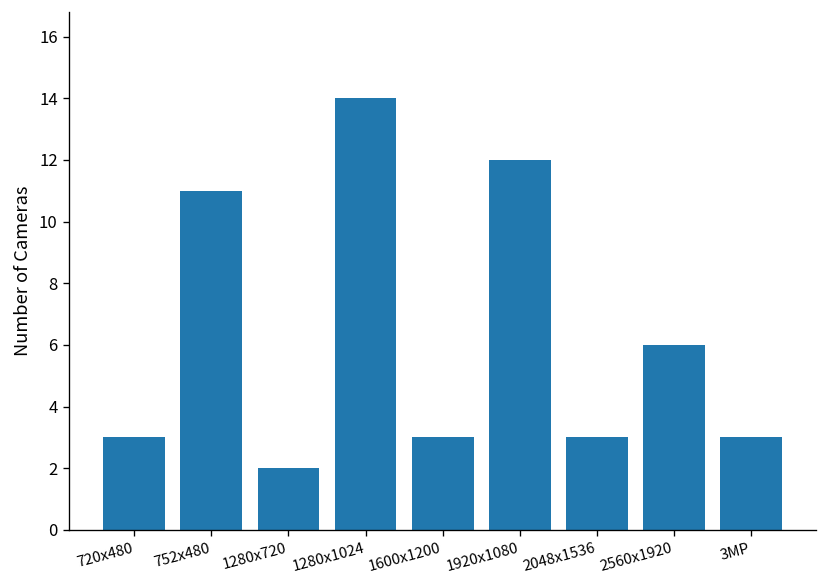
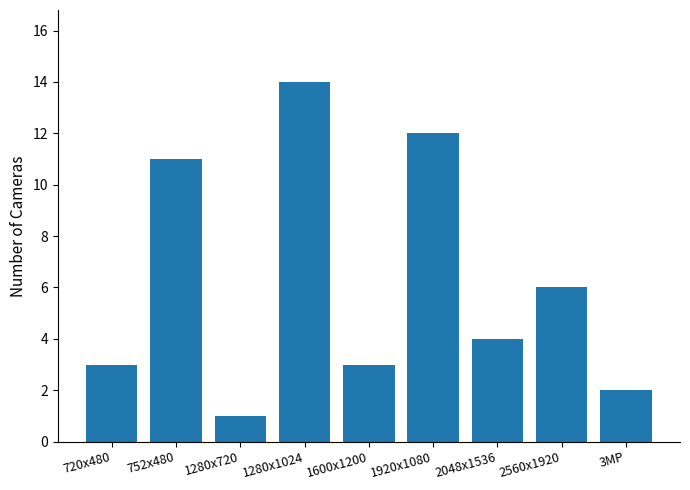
1280x720: 2 -> 1
2048x1536: 3 -> 4
3MP: 3 -> 2
